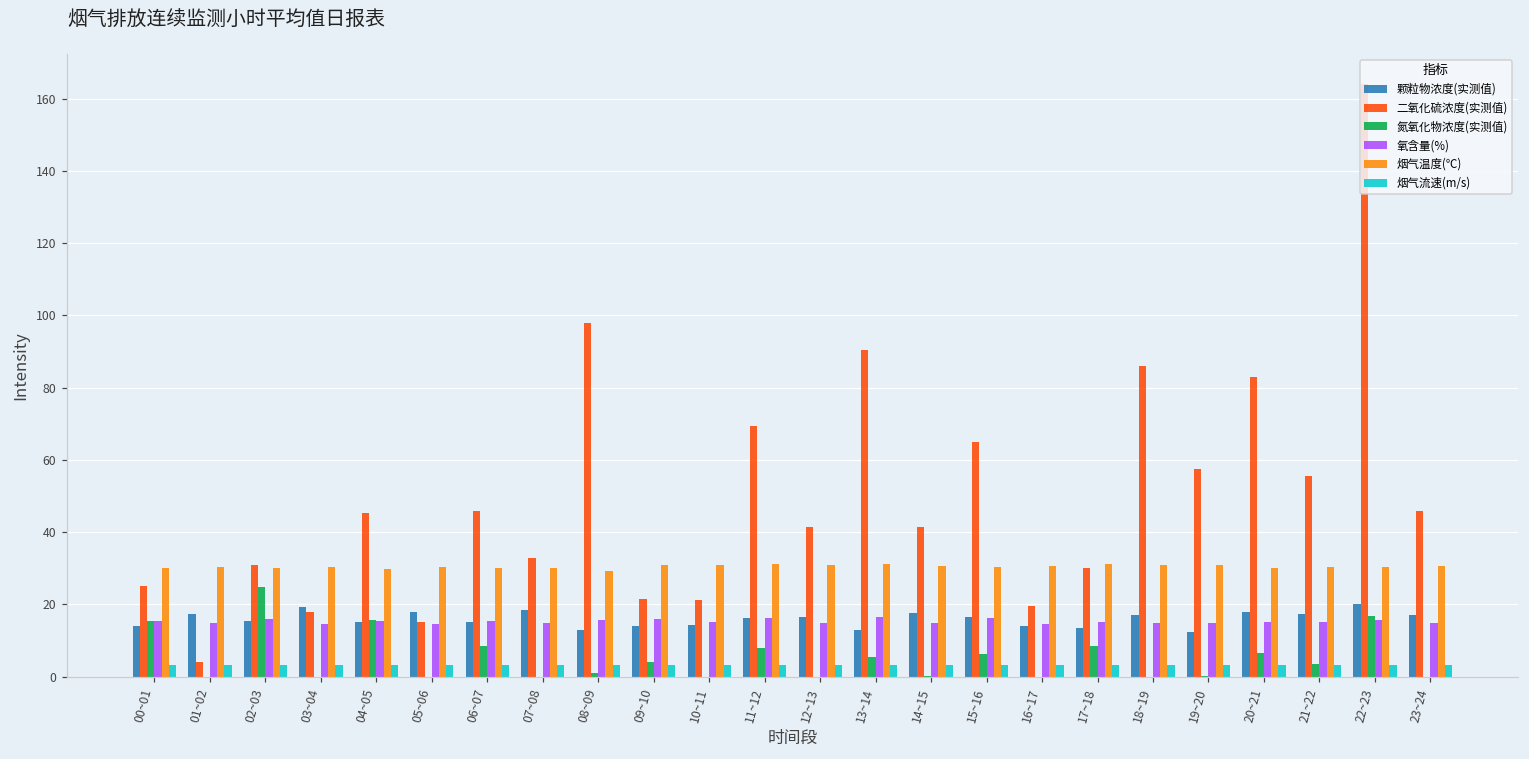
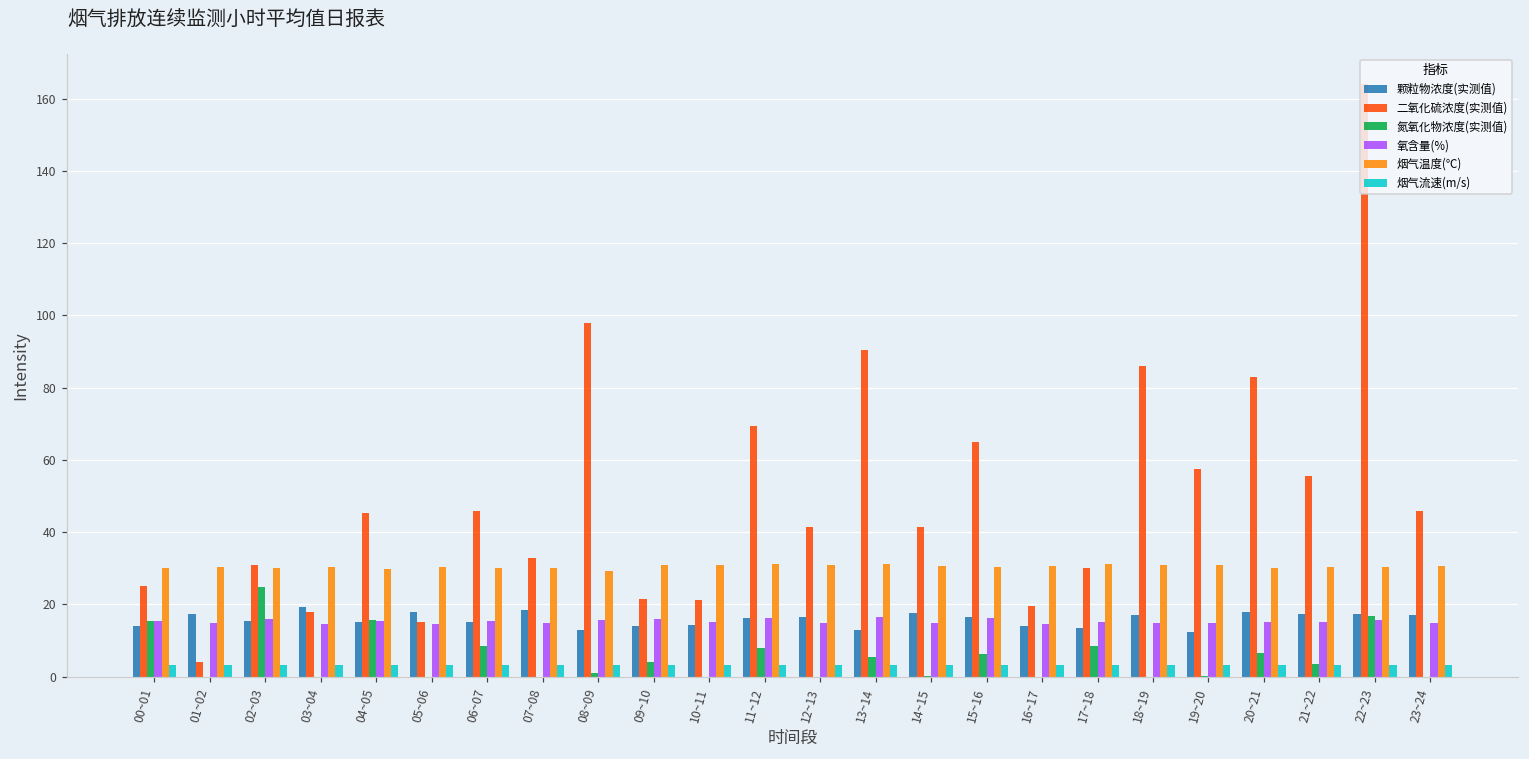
颗粒物浓度(实测值), 22~23: 20 -> 17
